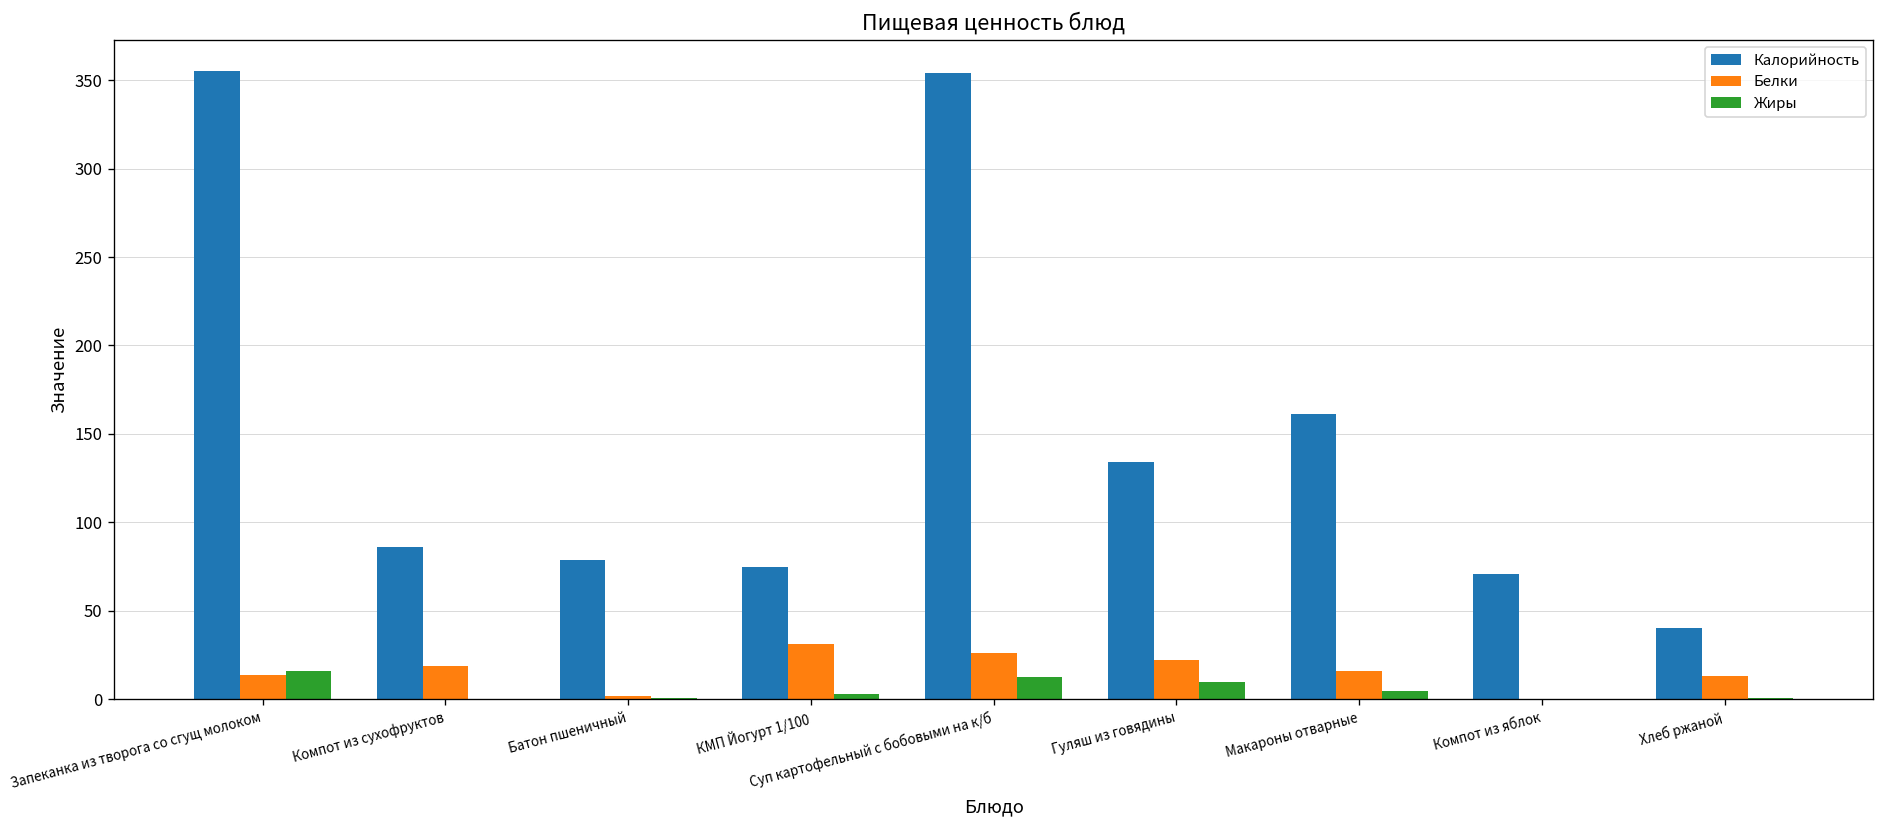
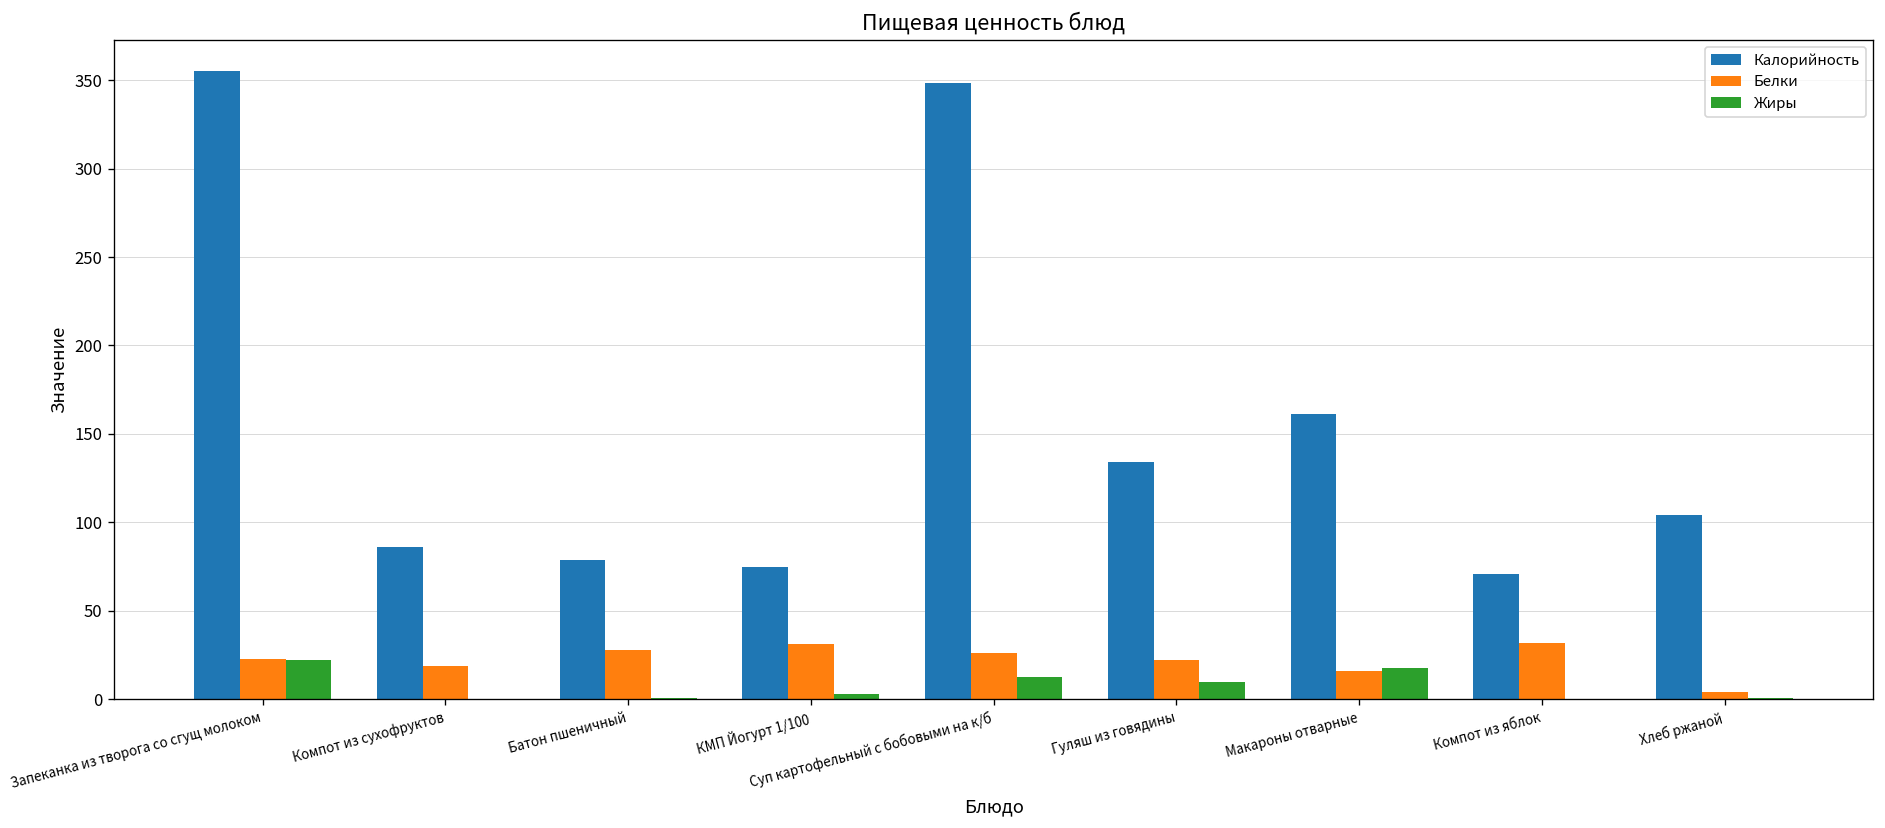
Белки, Запеканка из творога со сгущ молоком: 14 -> 23
Жиры, Запеканка из творога со сгущ молоком: 16 -> 22
Белки, Батон пшеничный: 2 -> 28
Калорийность, Суп картофельный с бобовыми на к/б: 354 -> 349
Жиры, Макароны отварные: 5 -> 18
Белки, Компот из яблок: 0 -> 32
Калорийность, Хлеб ржаной: 40 -> 104
Белки, Хлеб ржаной: 13 -> 4
